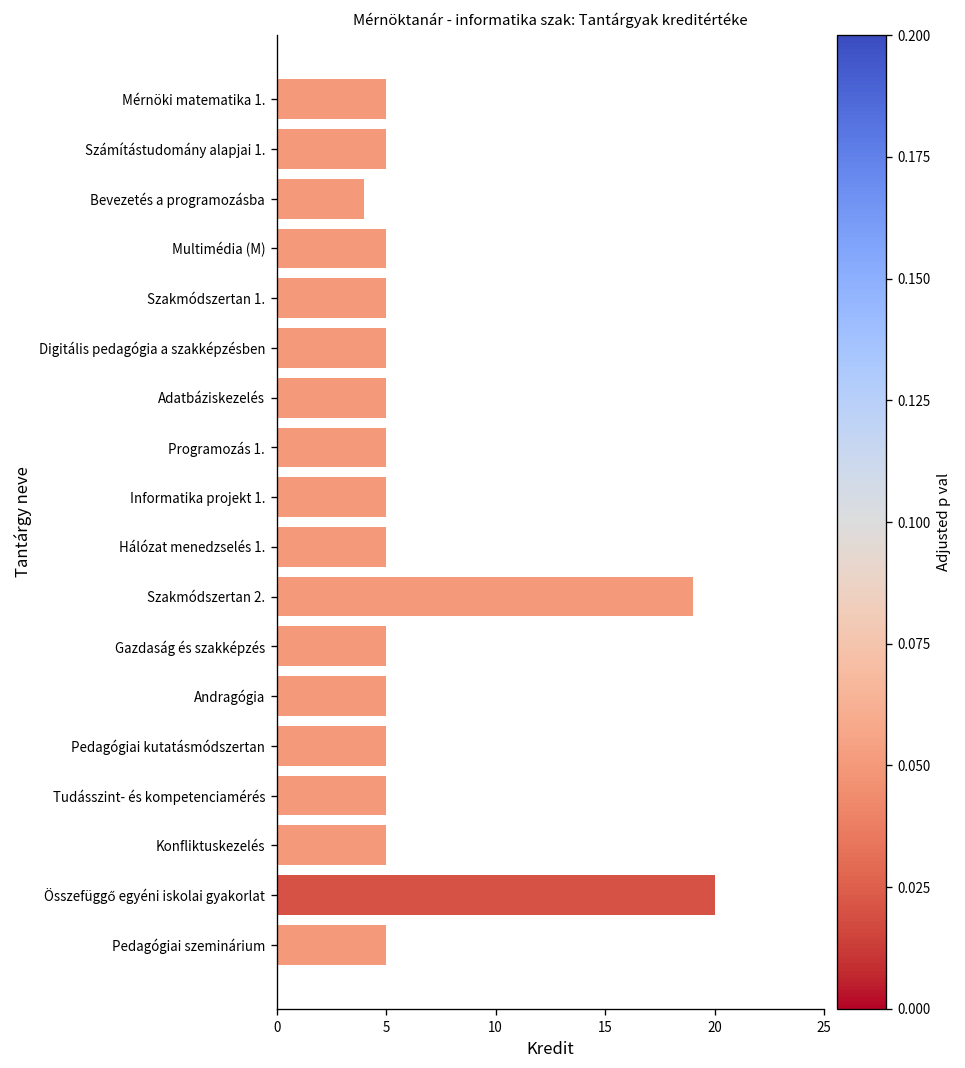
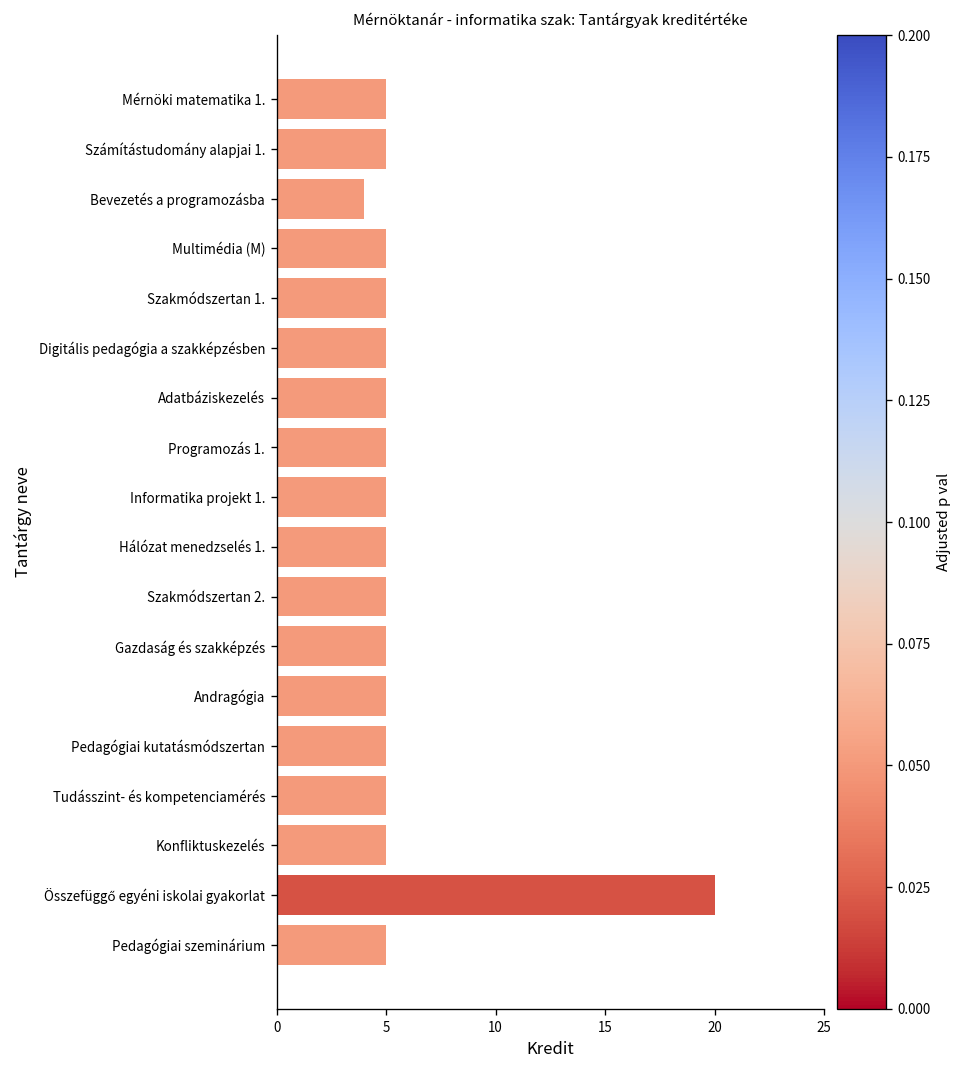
Szakmódszertan 2.: 19 -> 5
